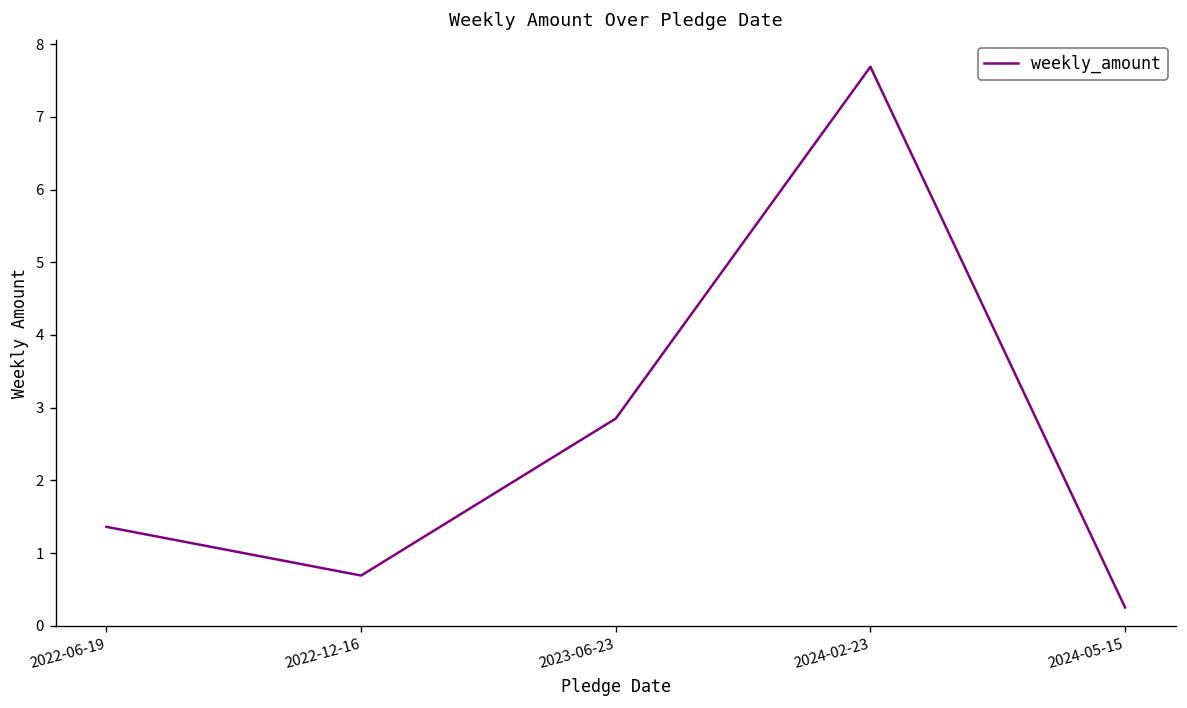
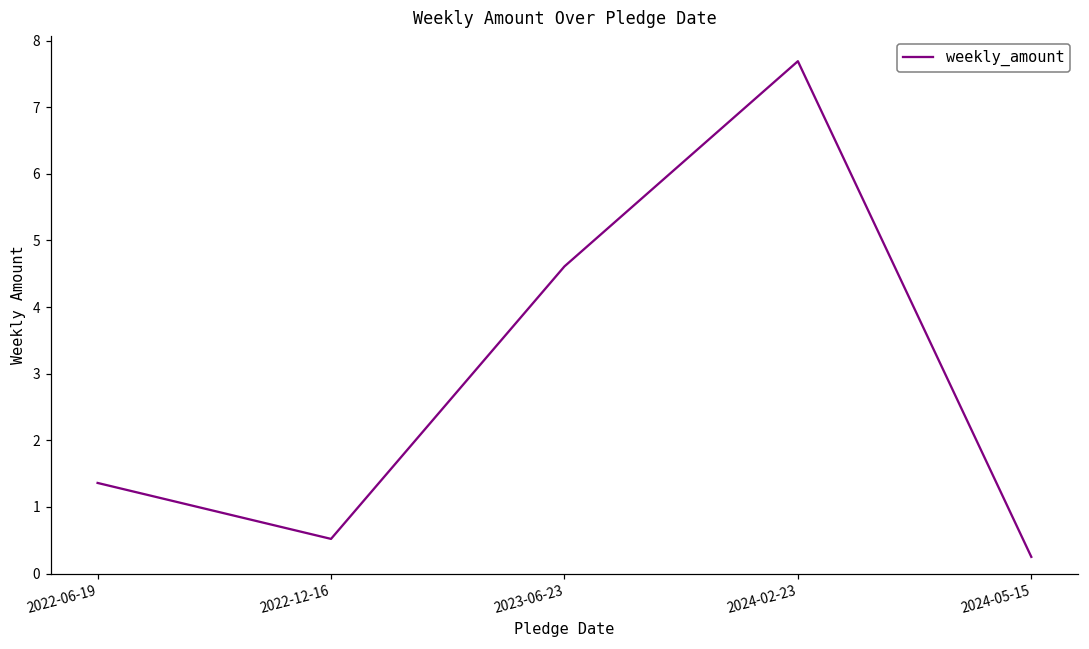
2022-12-16: 0.7 -> 0.5
2023-06-23: 2.9 -> 4.6
